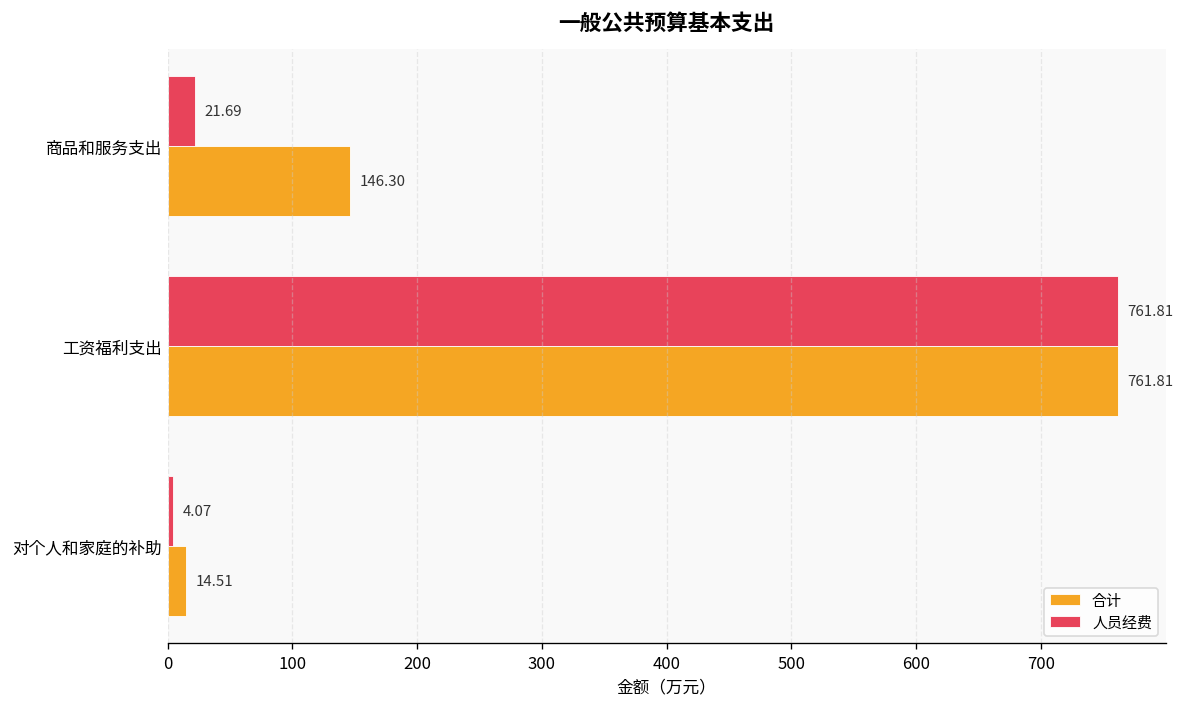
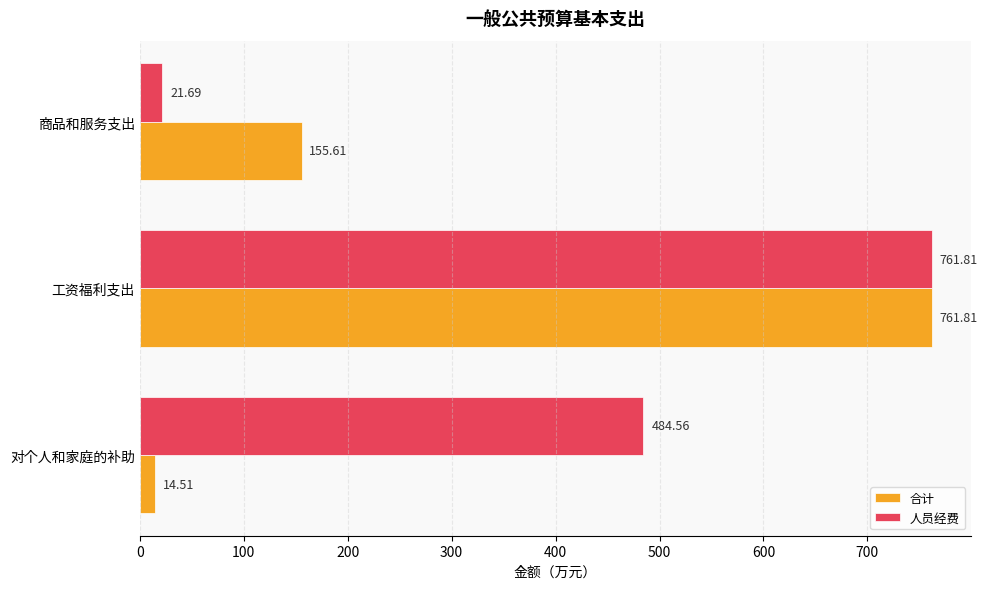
合计, 商品和服务支出: 146.30 -> 155.61
人员经费, 对个人和家庭的补助: 4.07 -> 484.56
